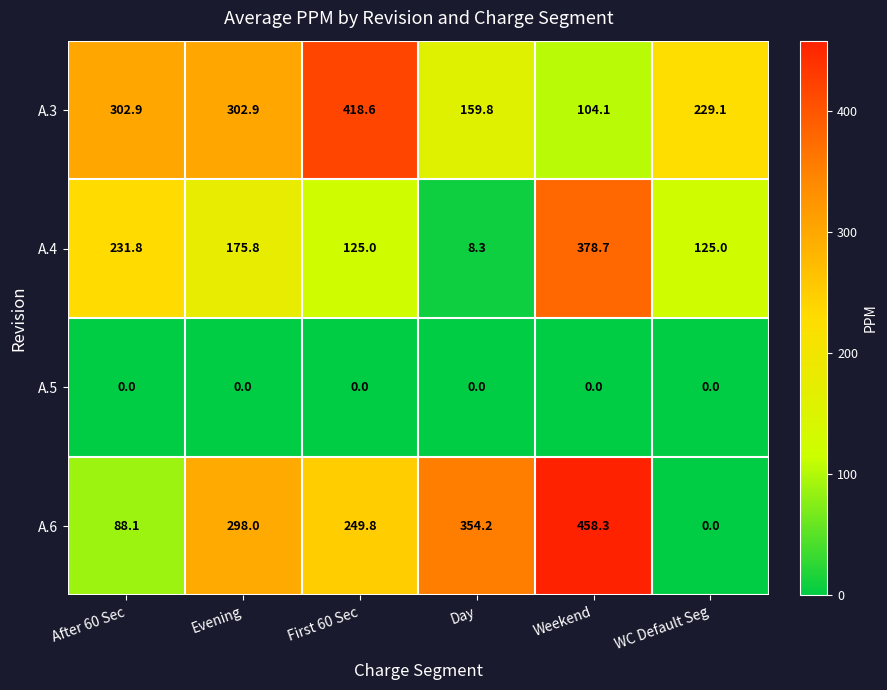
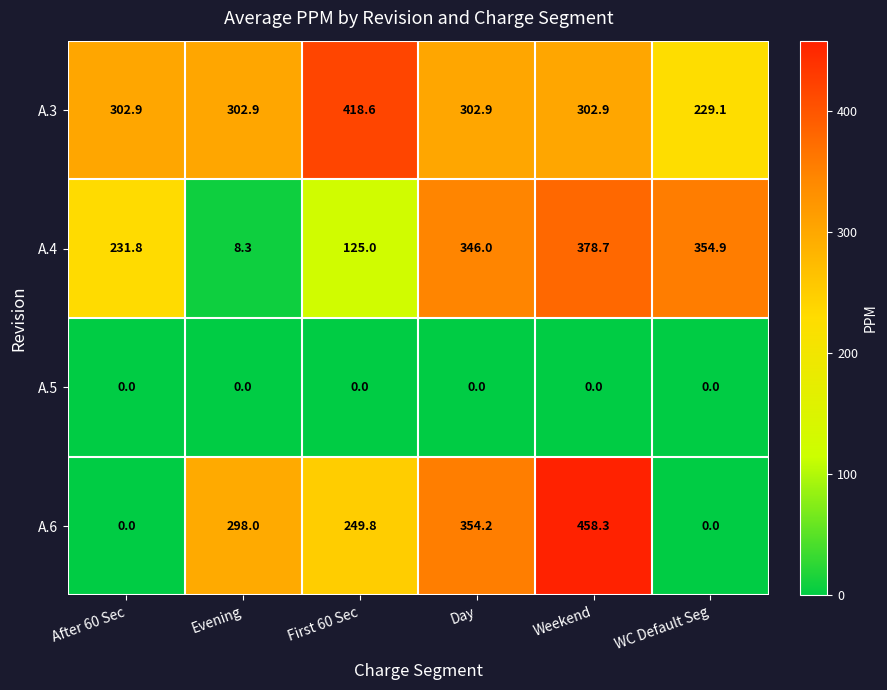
A.3, Day: 159.8 -> 302.9
A.3, Weekend: 104.1 -> 302.9
A.4, Evening: 175.8 -> 8.3
A.4, Day: 8.3 -> 346.0
A.4, WC Default Seg: 125.0 -> 354.9
A.6, After 60 Sec: 88.1 -> 0.0
